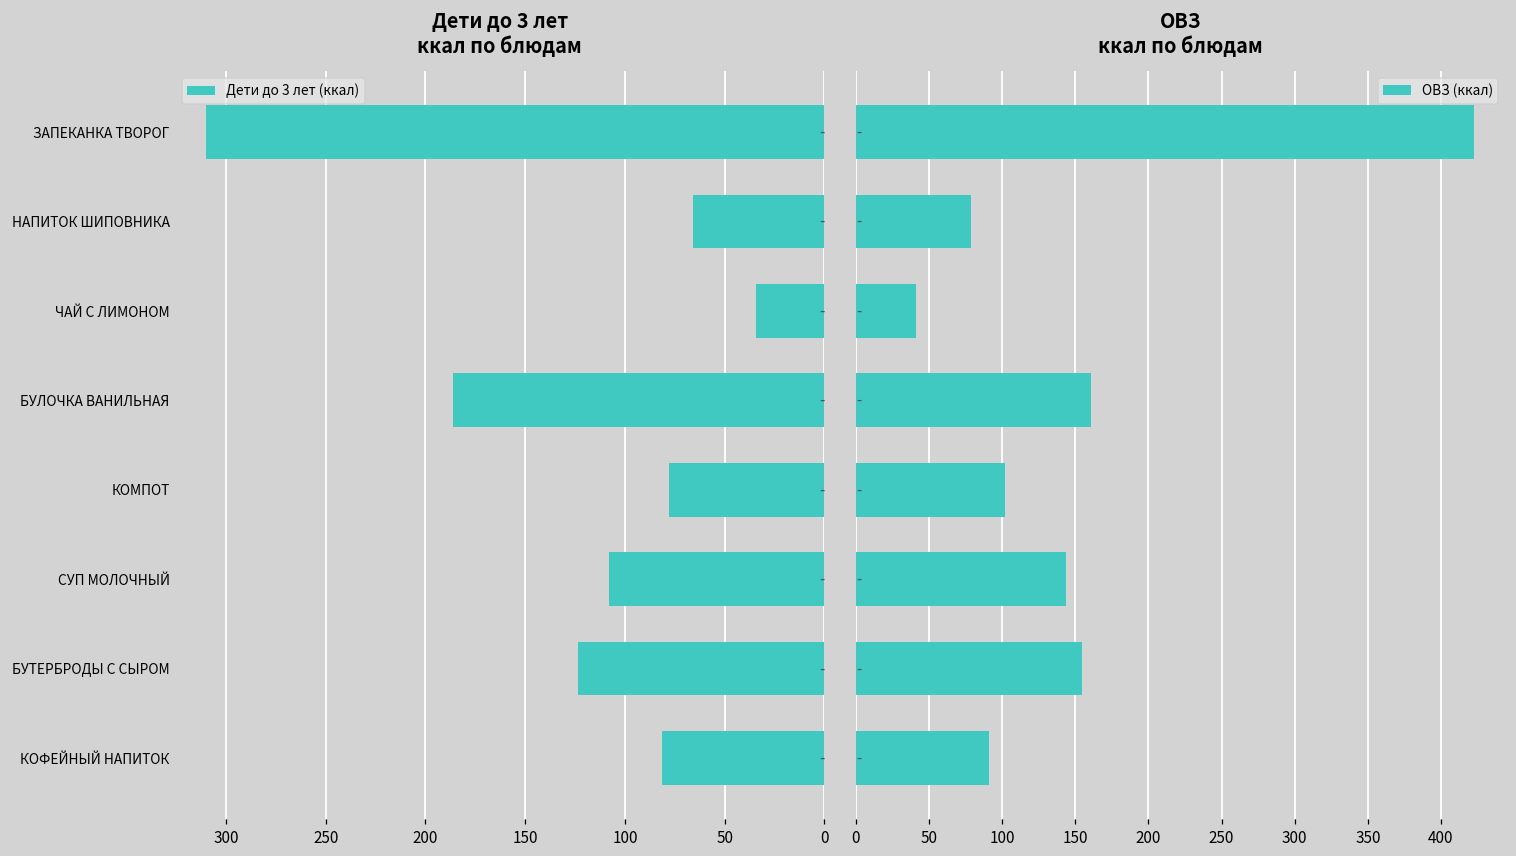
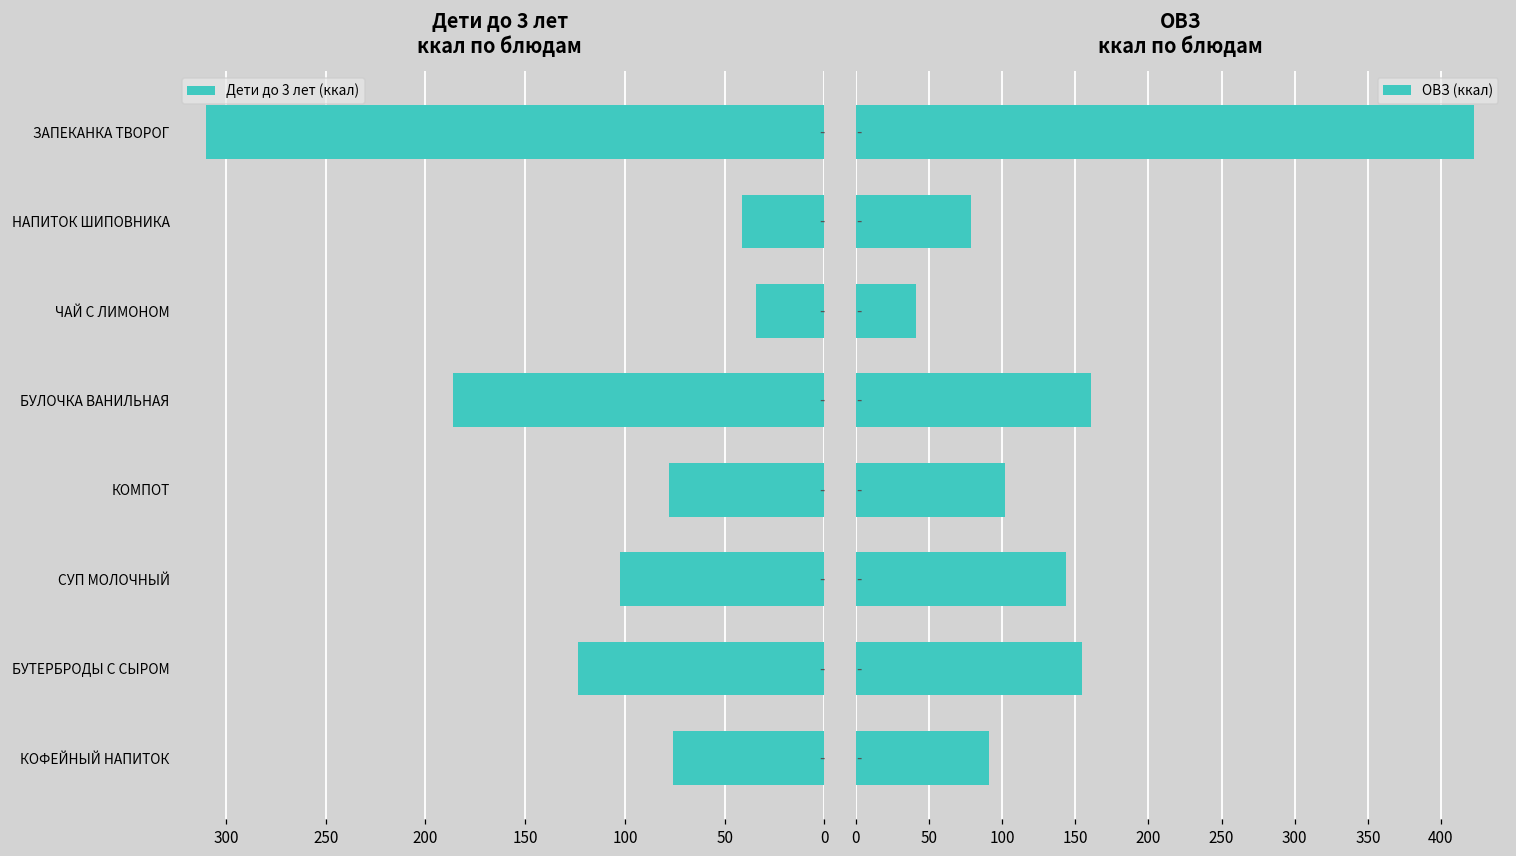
Дети до 3 лет ккал по блюдам, НАПИТОК ШИПОВНИКА: 66 -> 41
Дети до 3 лет ккал по блюдам, СУП МОЛОЧНЫЙ: 108 -> 103
Дети до 3 лет ккал по блюдам, КОФЕЙНЫЙ НАПИТОК: 81 -> 76
